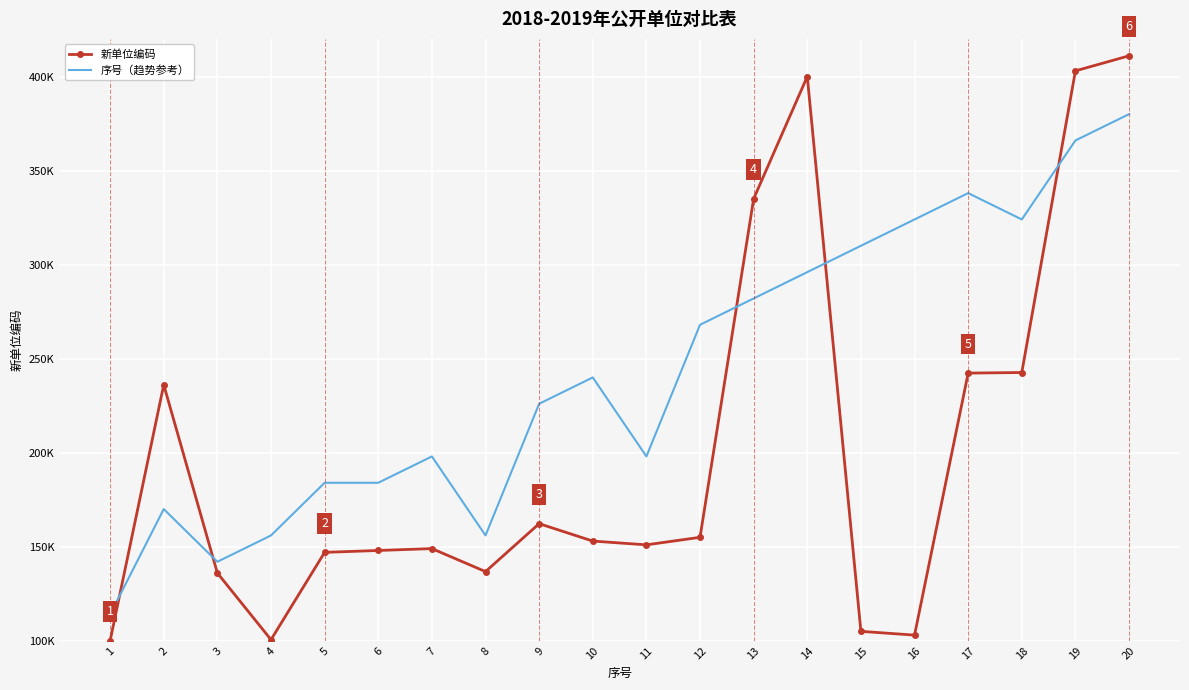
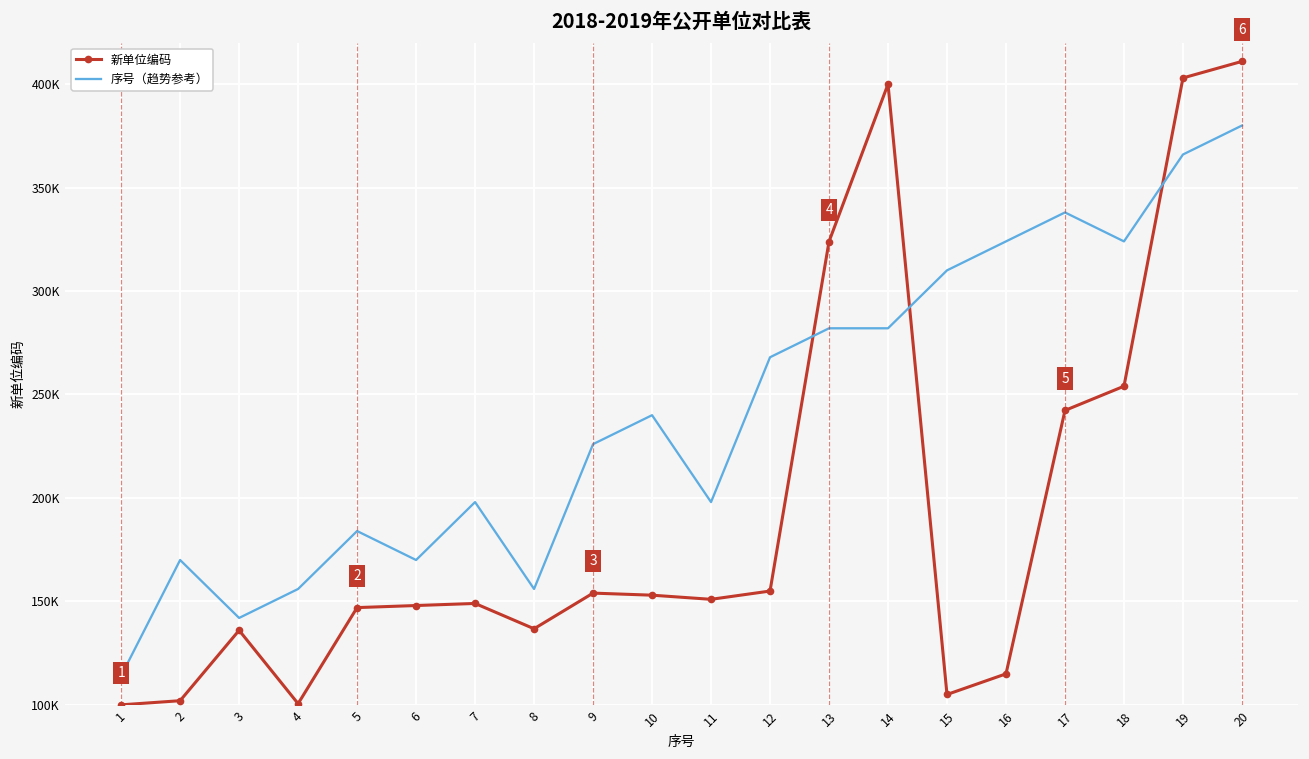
新单位编码, 2: 236000 -> 102000
序号（趋势参考）, 6: 184000 -> 170000
新单位编码, 9: 162000 -> 154000
新单位编码, 13: 335000 -> 324000
序号（趋势参考）, 14: 296000 -> 282000
新单位编码, 16: 103000 -> 115000
新单位编码, 18: 243000 -> 254000
